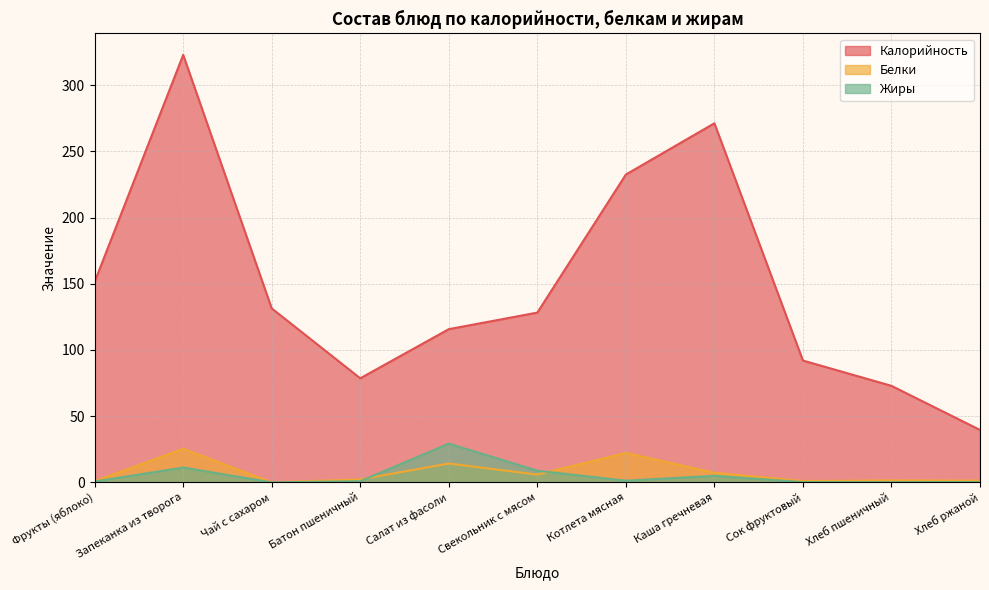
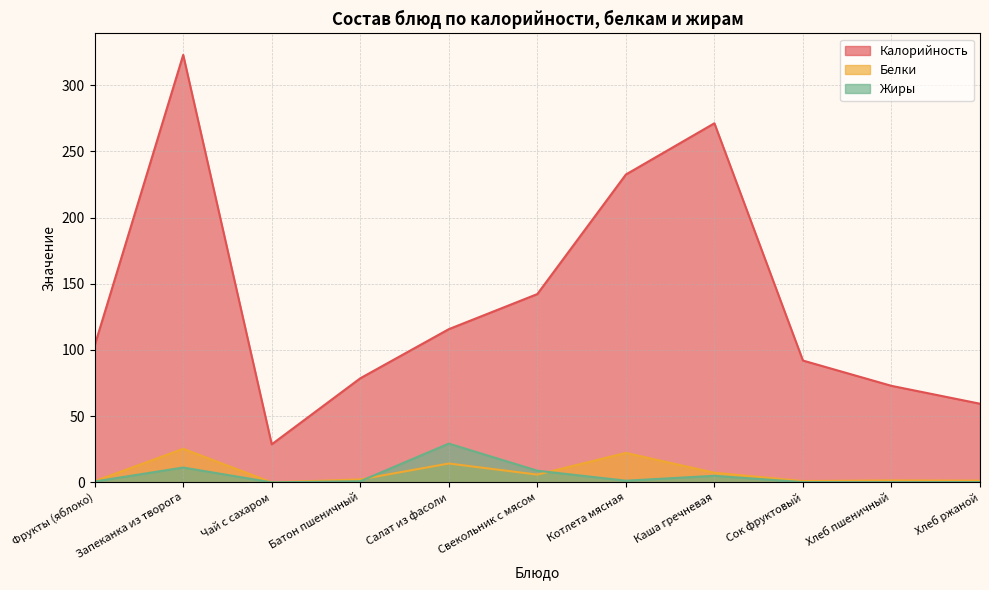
Калорийность, Фрукты (яблоко): 152 -> 103
Калорийность, Чай с сахаром: 131 -> 29
Калорийность, Свекольник с мясом: 128 -> 142
Калорийность, Хлеб ржаной: 40 -> 59
